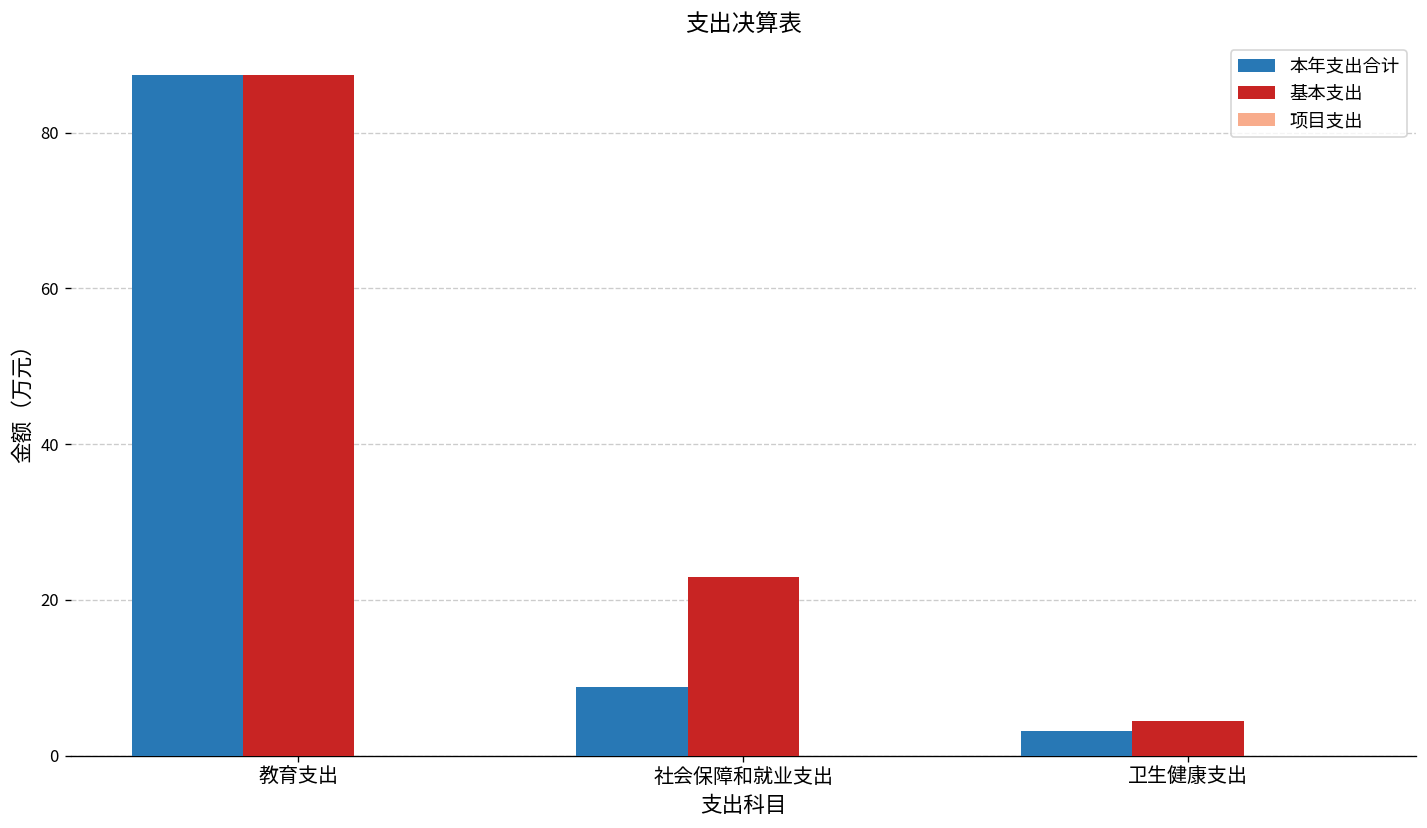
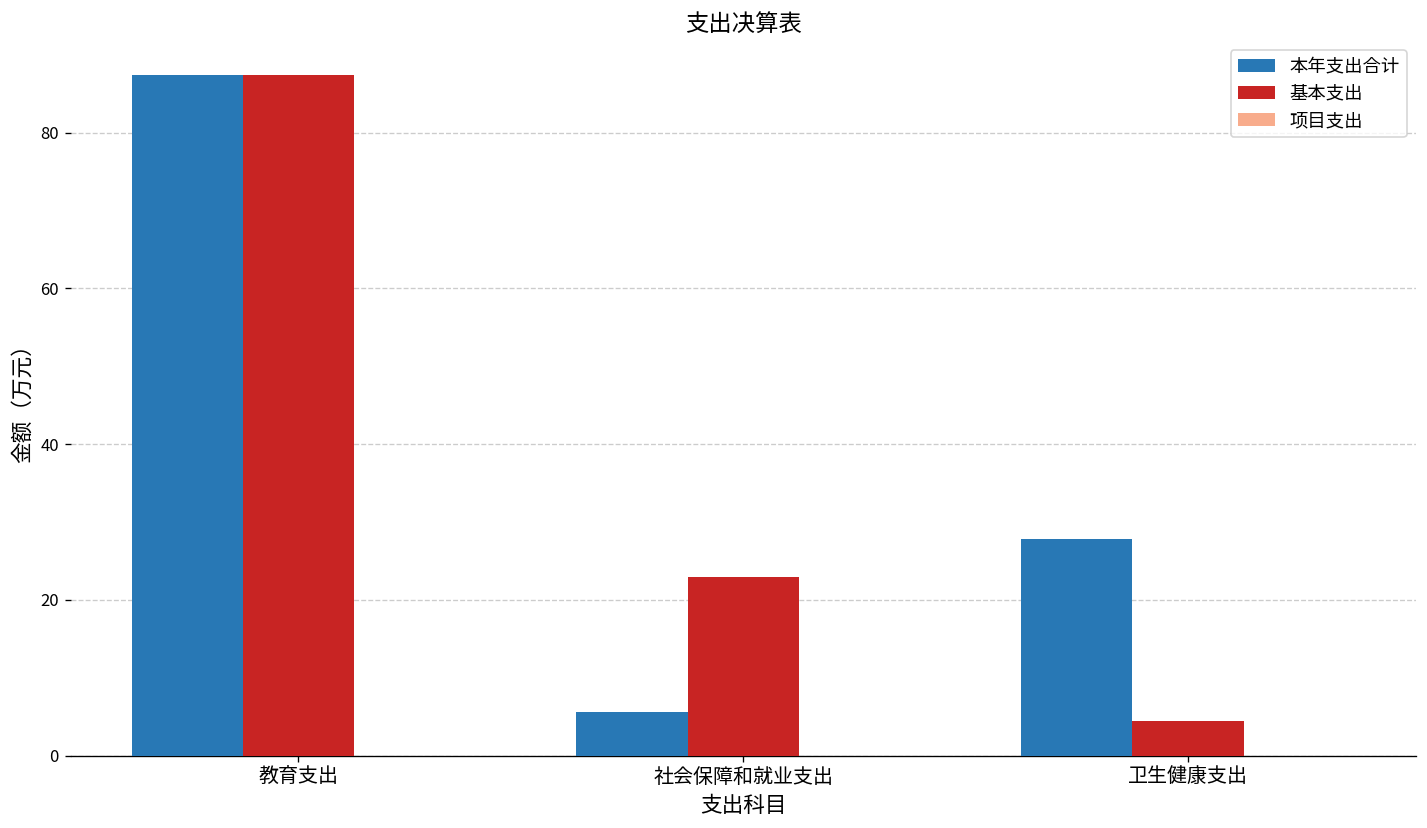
本年支出合计, 社会保障和就业支出: 9 -> 6
本年支出合计, 卫生健康支出: 3 -> 28
